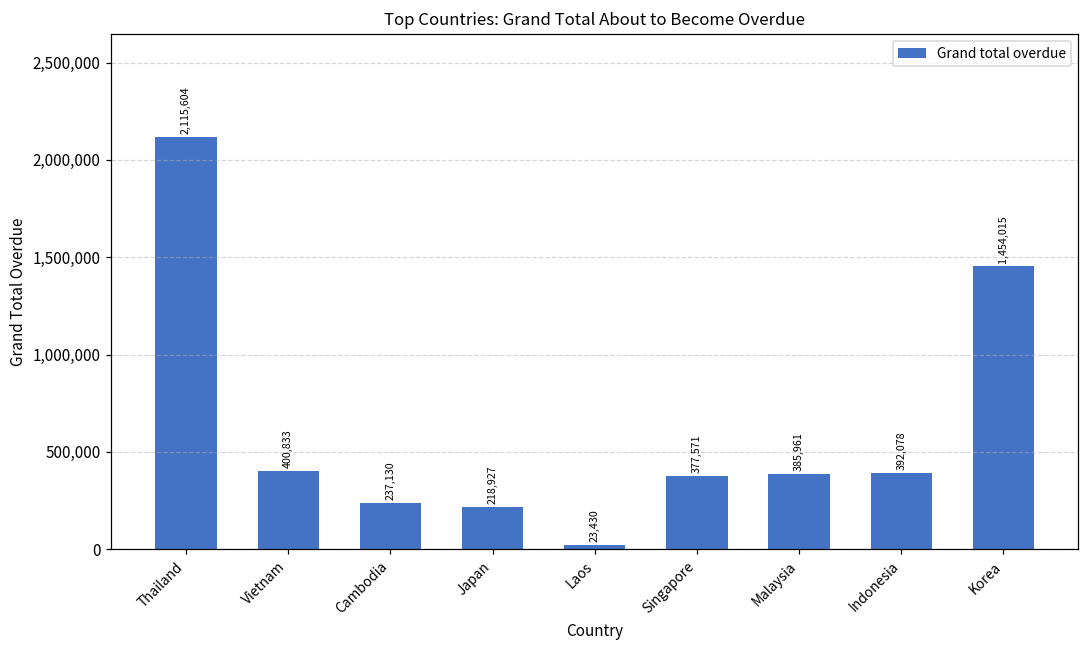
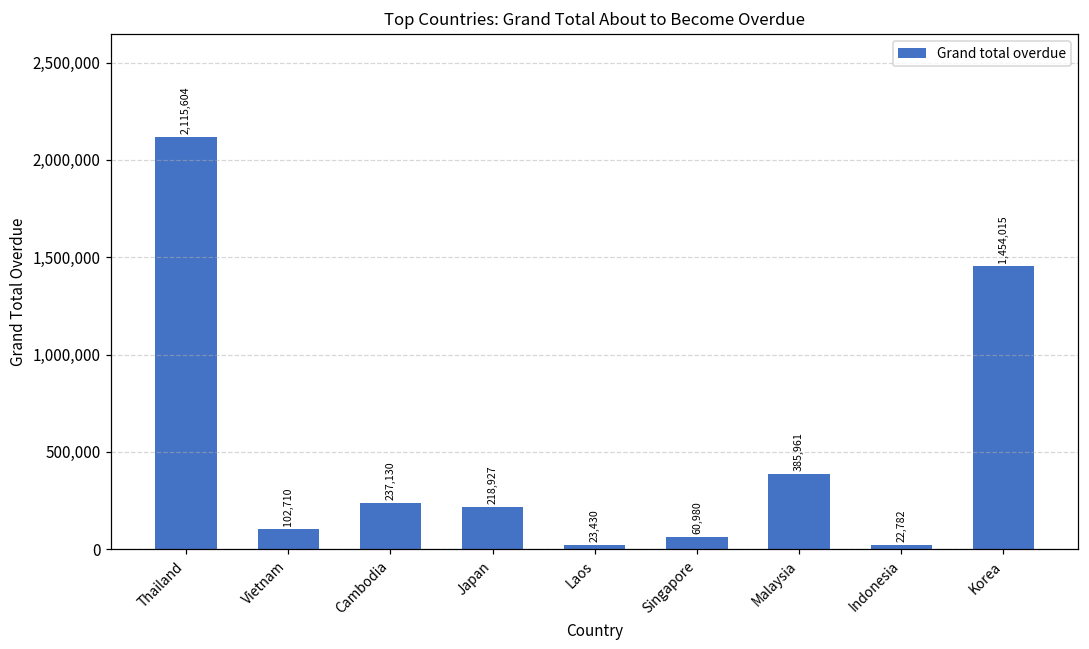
Vietnam: 400,833 -> 102,710
Singapore: 377,571 -> 60,980
Indonesia: 392,078 -> 22,782
